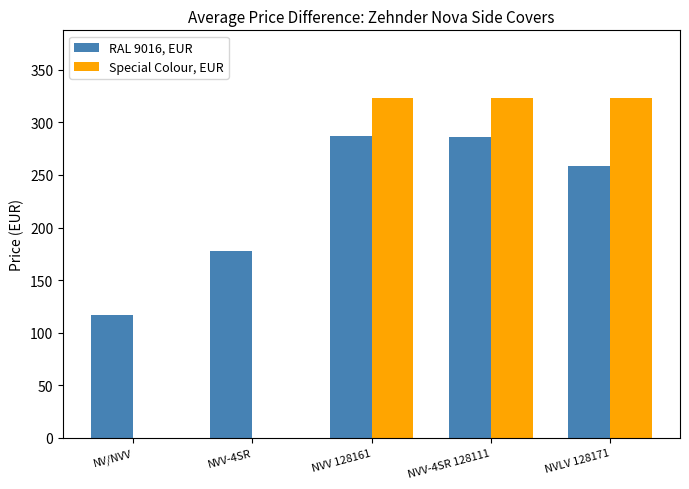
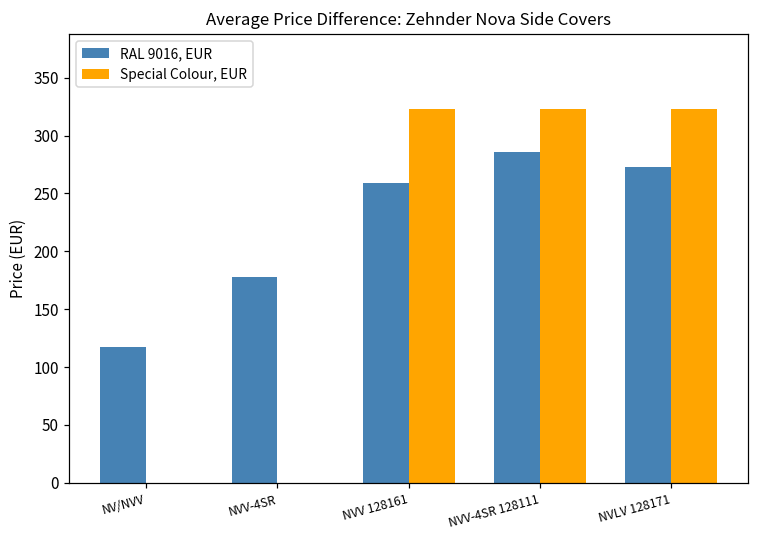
RAL 9016, EUR, NVV 128161: 287 -> 259
RAL 9016, EUR, NVLV 128171: 259 -> 273
